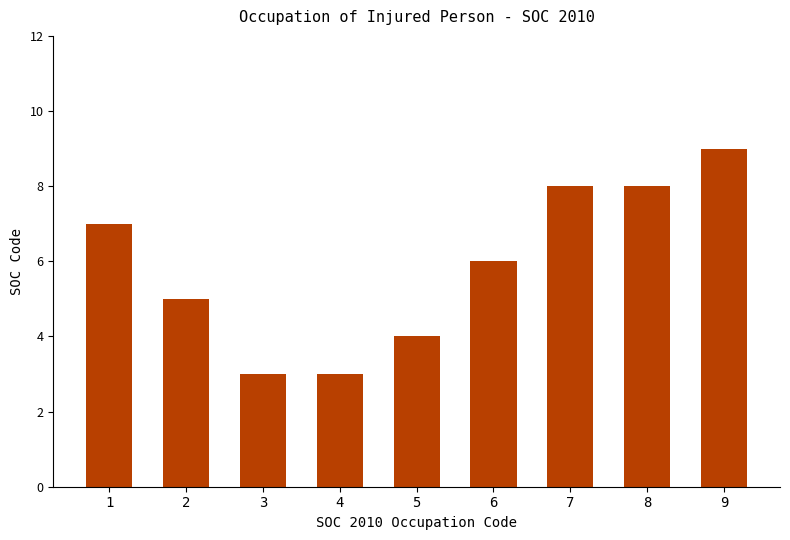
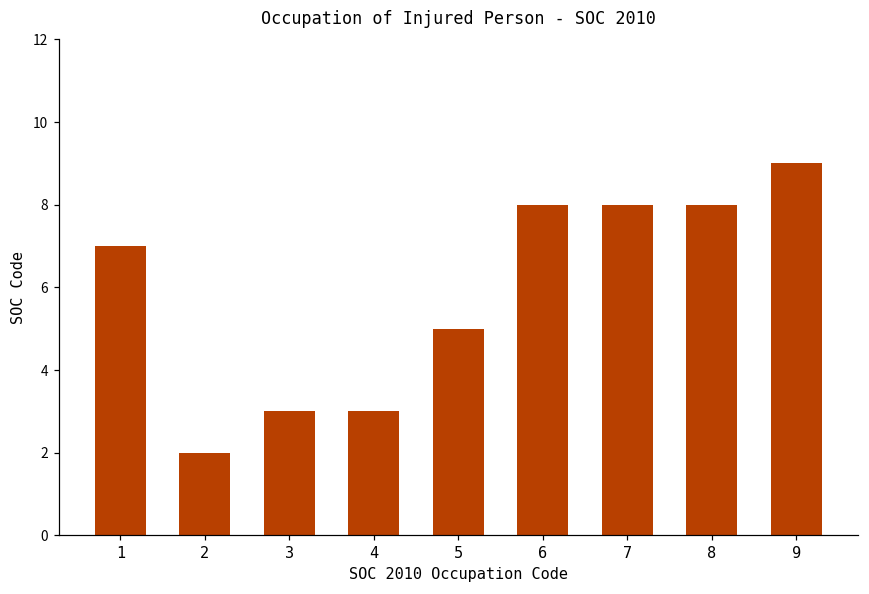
2: 5 -> 2
5: 4 -> 5
6: 6 -> 8
